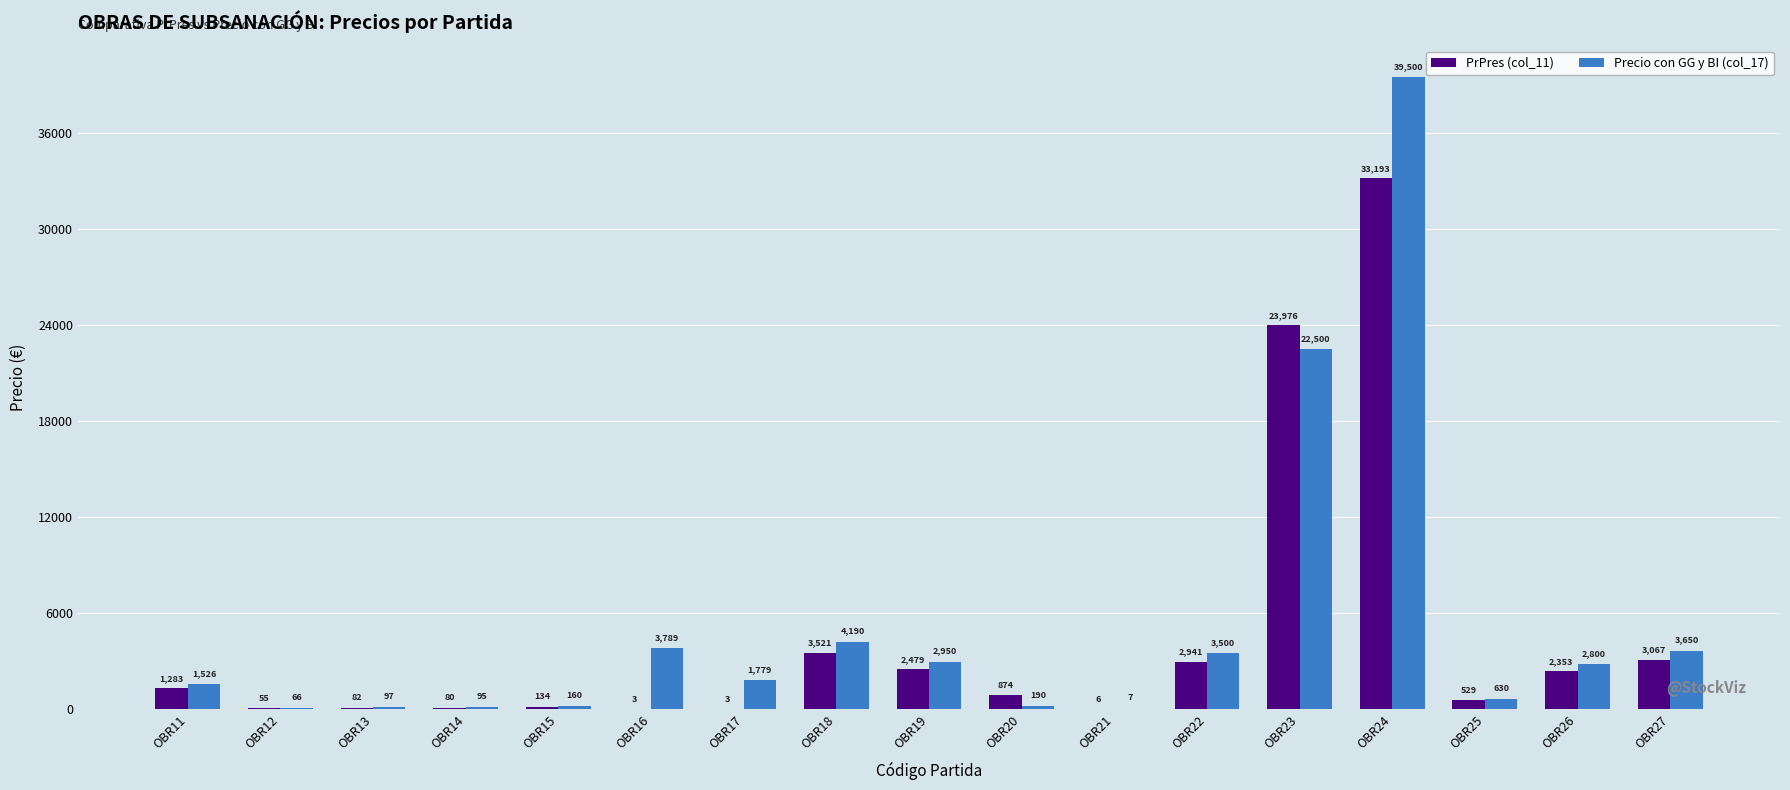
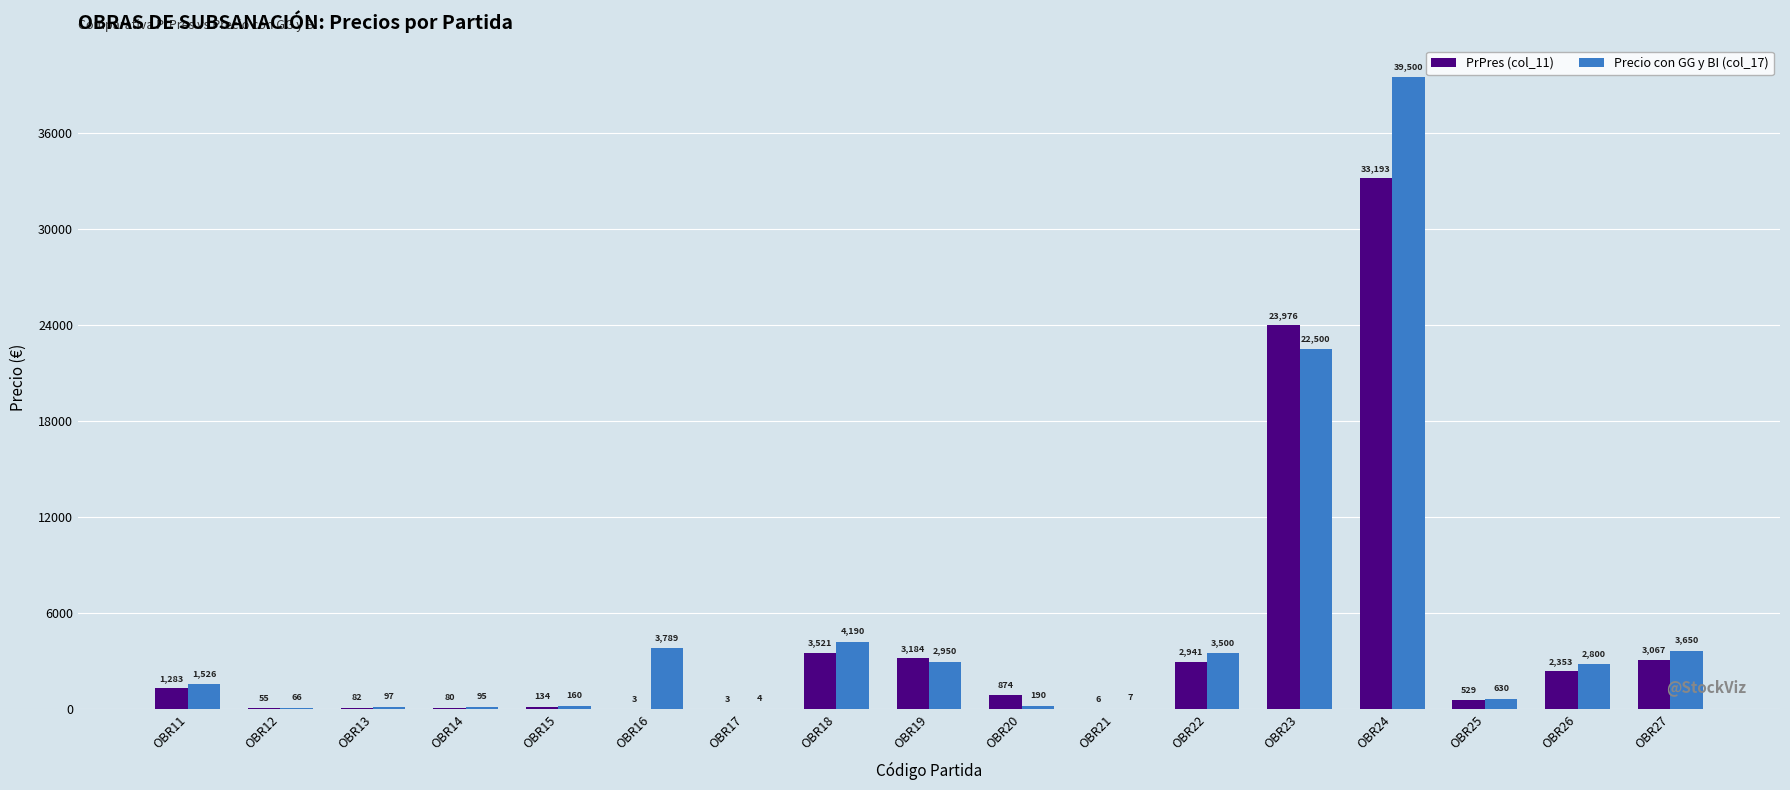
Precio con GG y BI (col_17), OBR17: 1,779 -> 4
PrPres (col_11), OBR19: 2,479 -> 3,184
